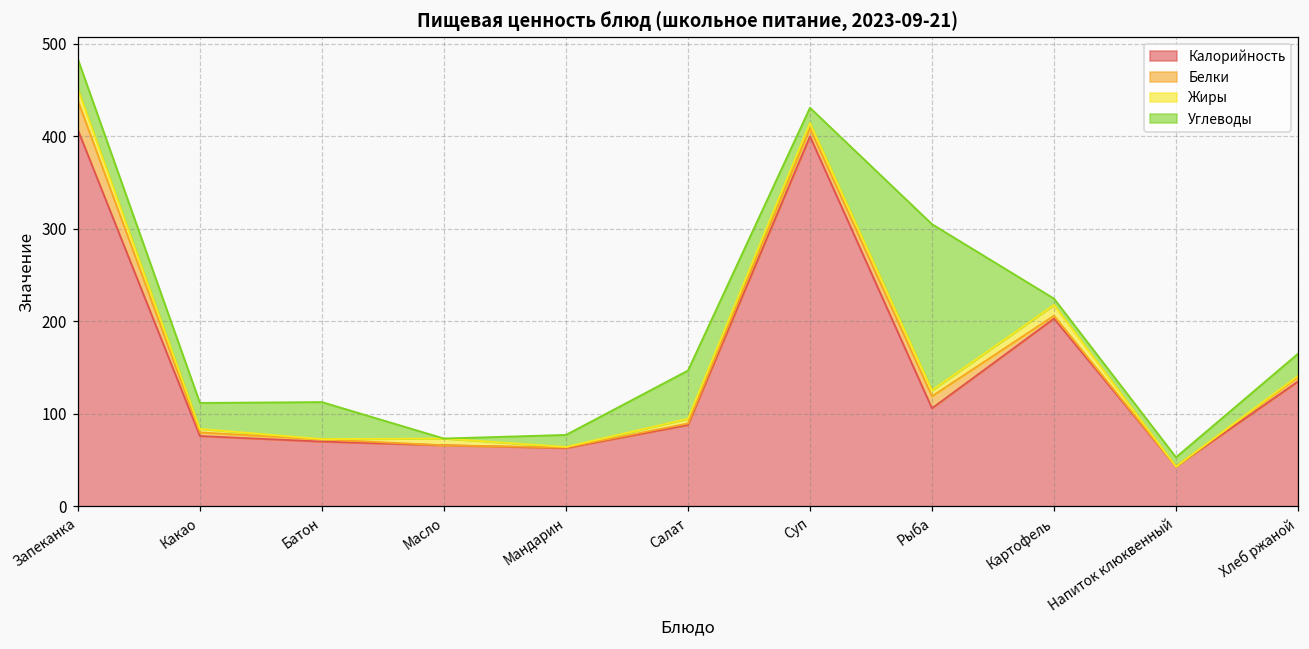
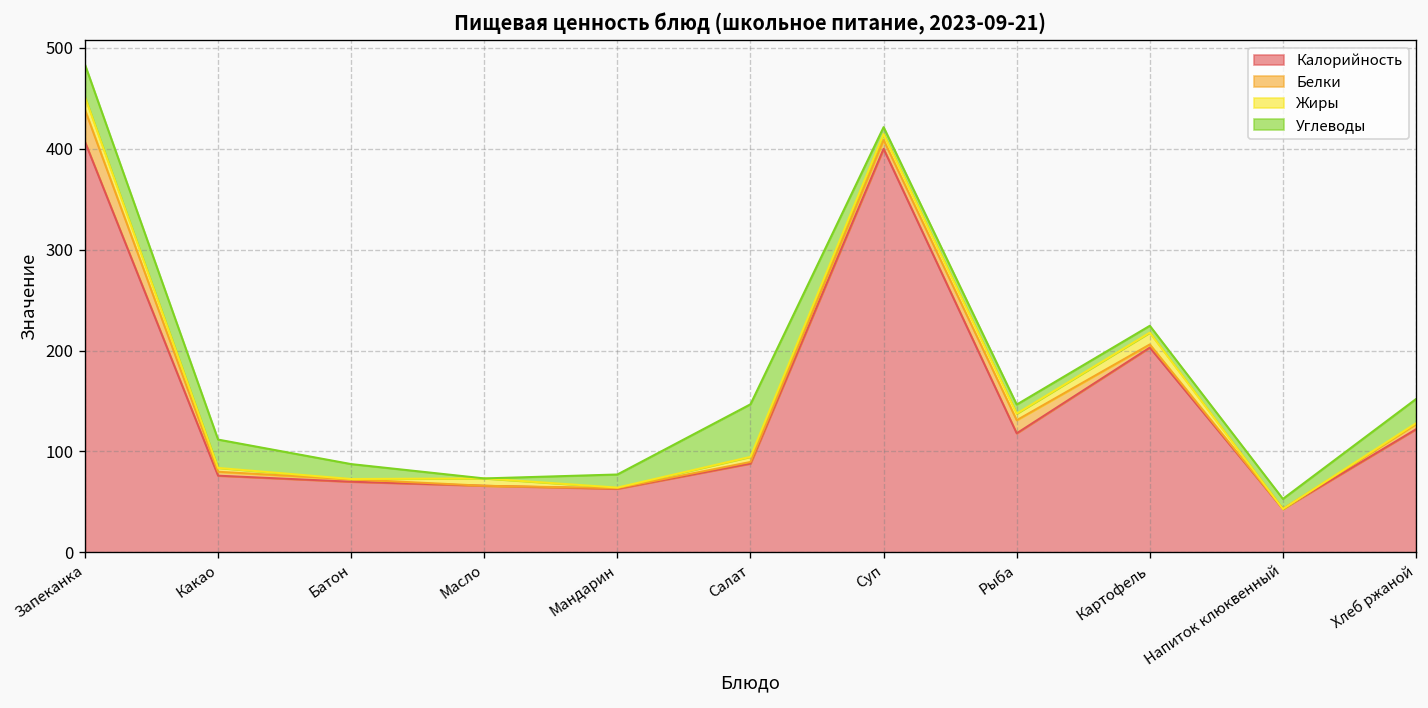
Углеводы, Батон: 40 -> 10
Углеводы, Суп: 20 -> 10
Калорийность, Рыба: 110 -> 120
Углеводы, Рыба: 180 -> 10
Калорийность, Хлеб ржаной: 140 -> 120
